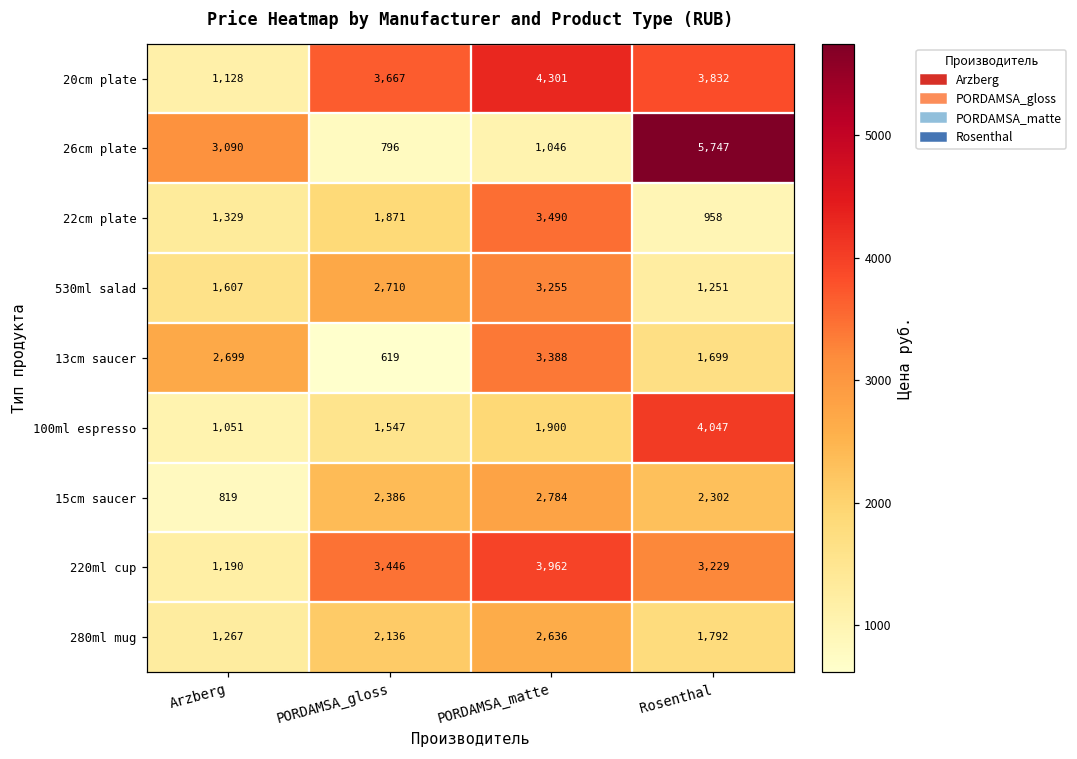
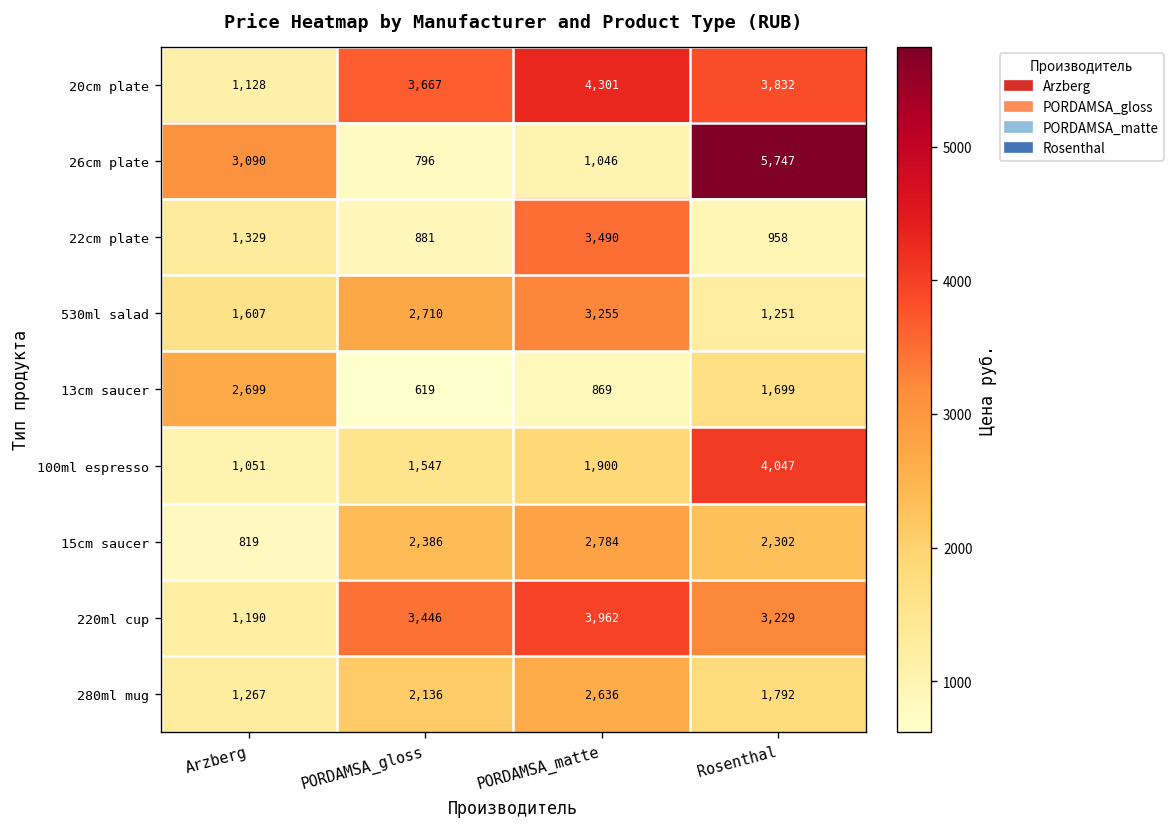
22cm plate, PORDAMSA_gloss: 1,871 -> 881
13cm saucer, PORDAMSA_matte: 3,388 -> 869
